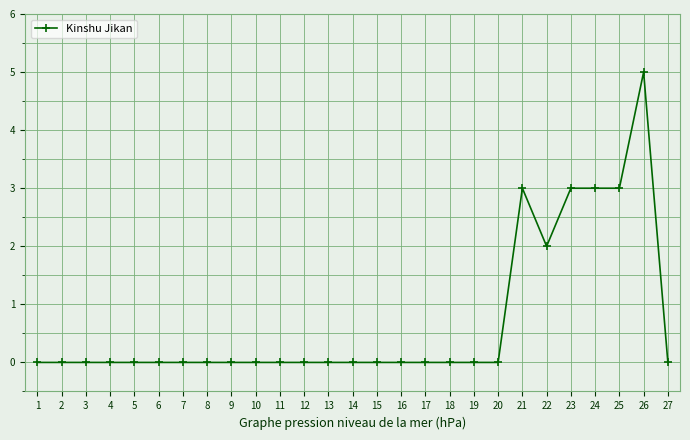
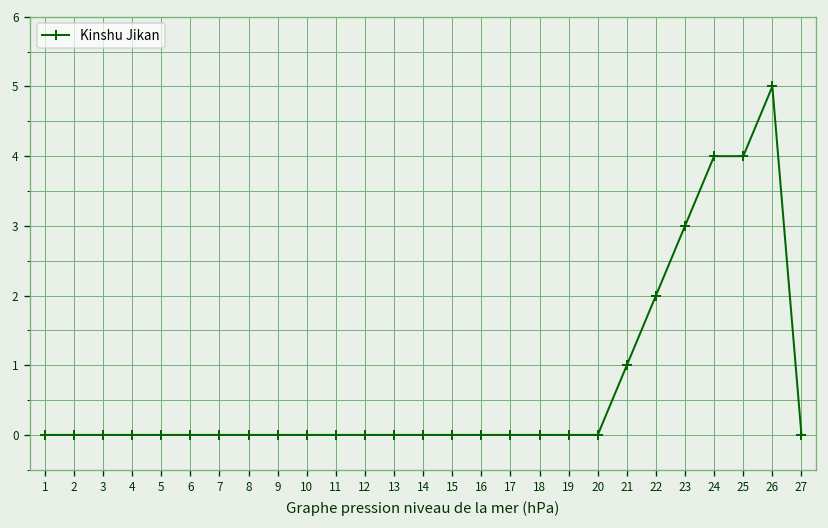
21: 3 -> 1
24: 3 -> 4
25: 3 -> 4
